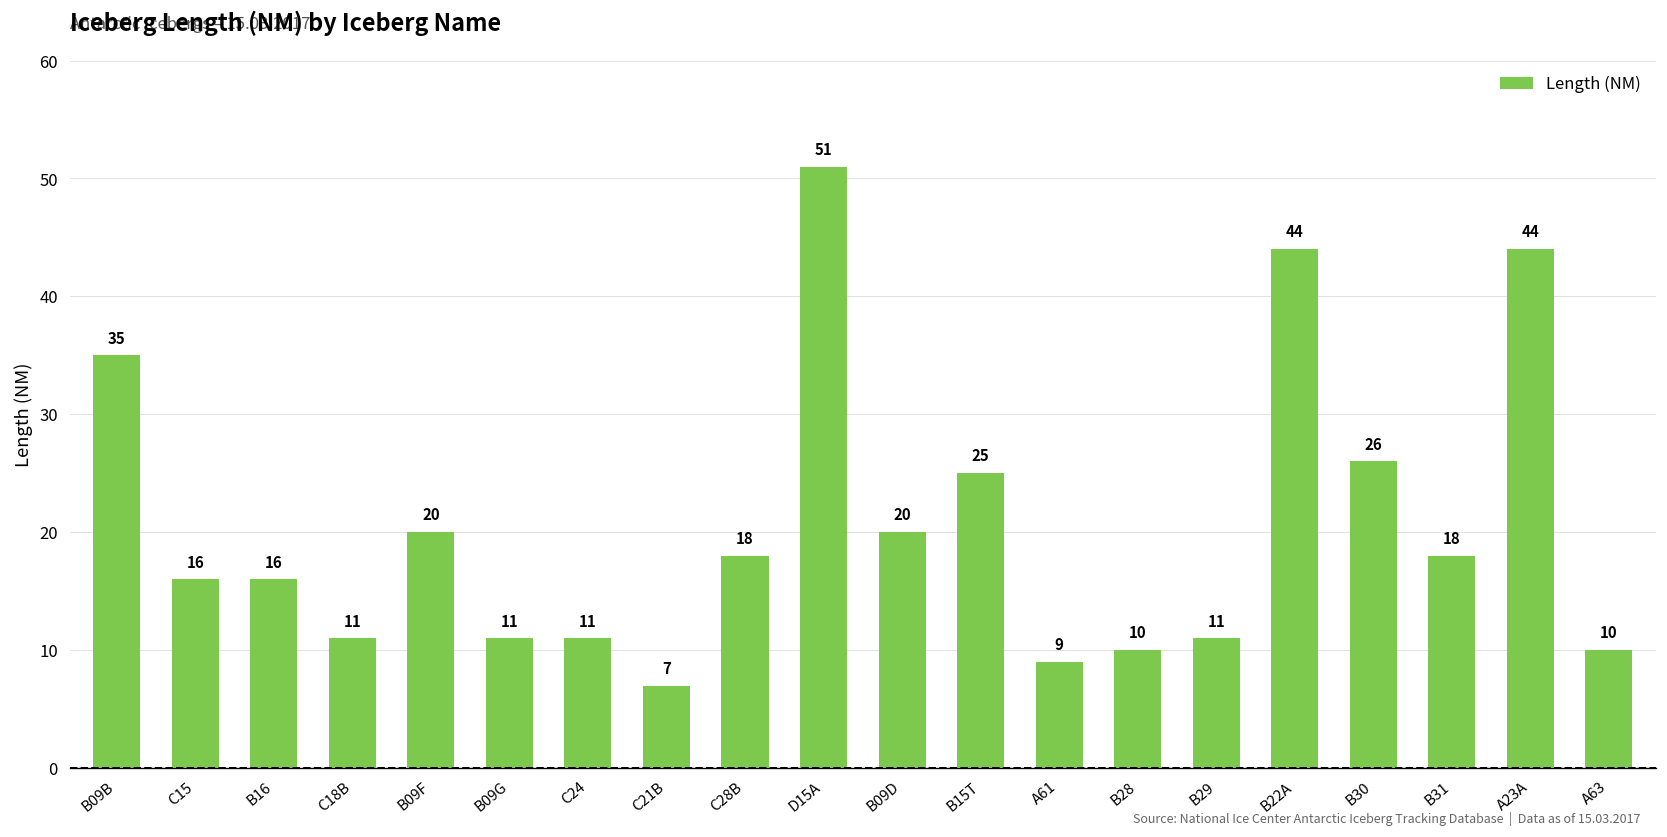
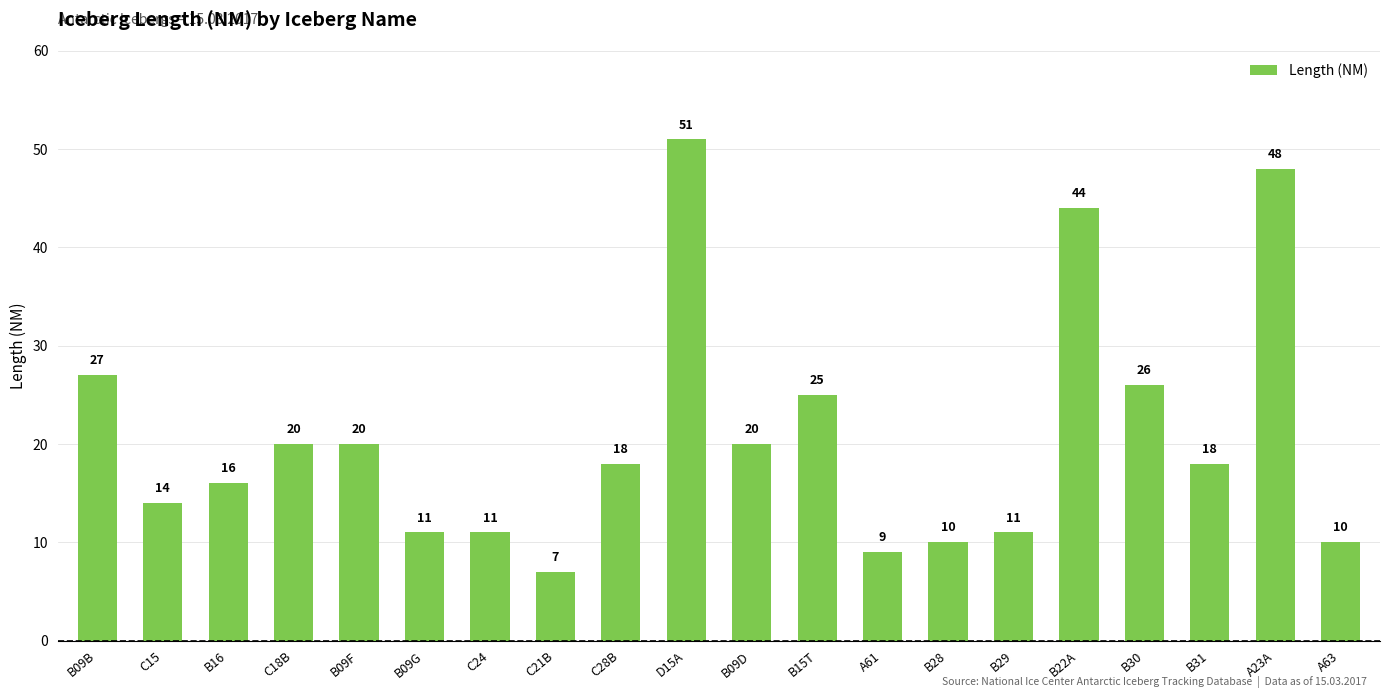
B09B: 35 -> 27
C15: 16 -> 14
C18B: 11 -> 20
A23A: 44 -> 48
